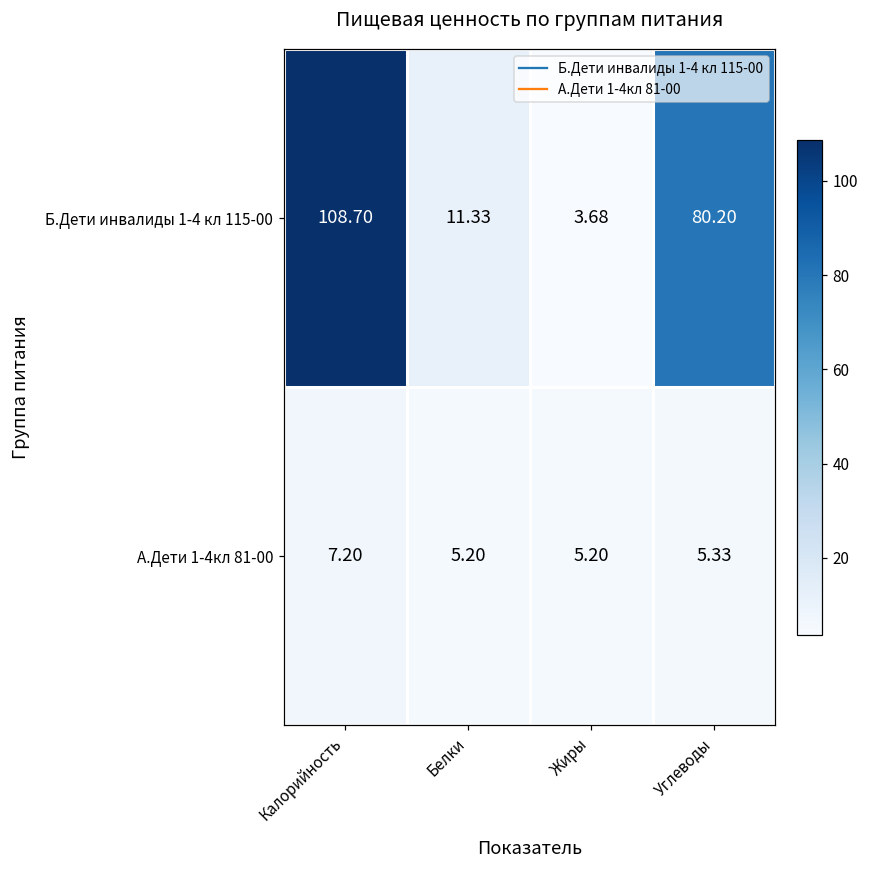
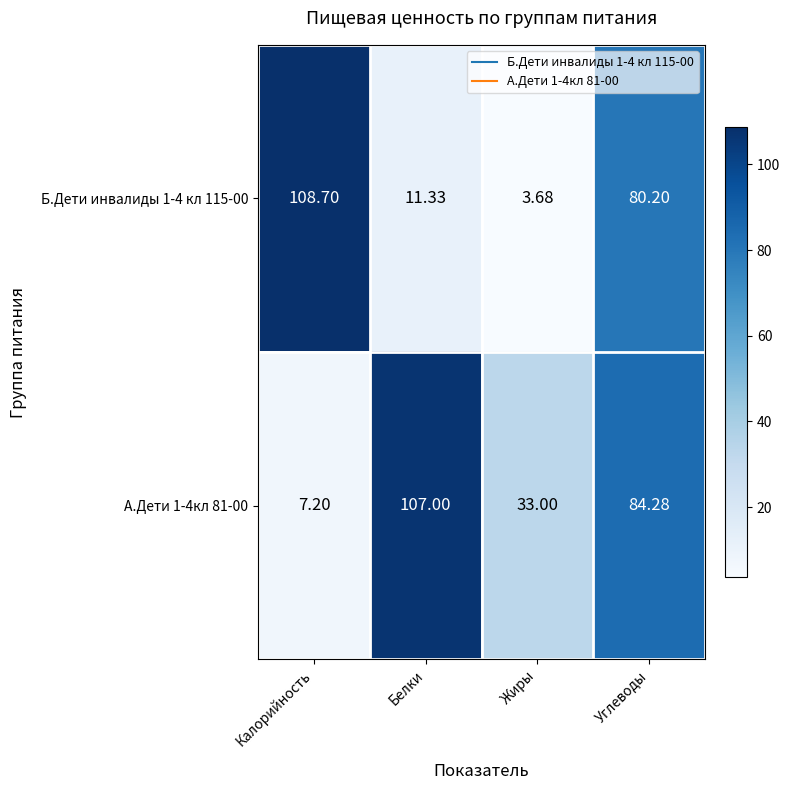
А.Дети 1-4кл 81-00, Белки: 5.20 -> 107.00
А.Дети 1-4кл 81-00, Жиры: 5.20 -> 33.00
А.Дети 1-4кл 81-00, Углеводы: 5.33 -> 84.28
